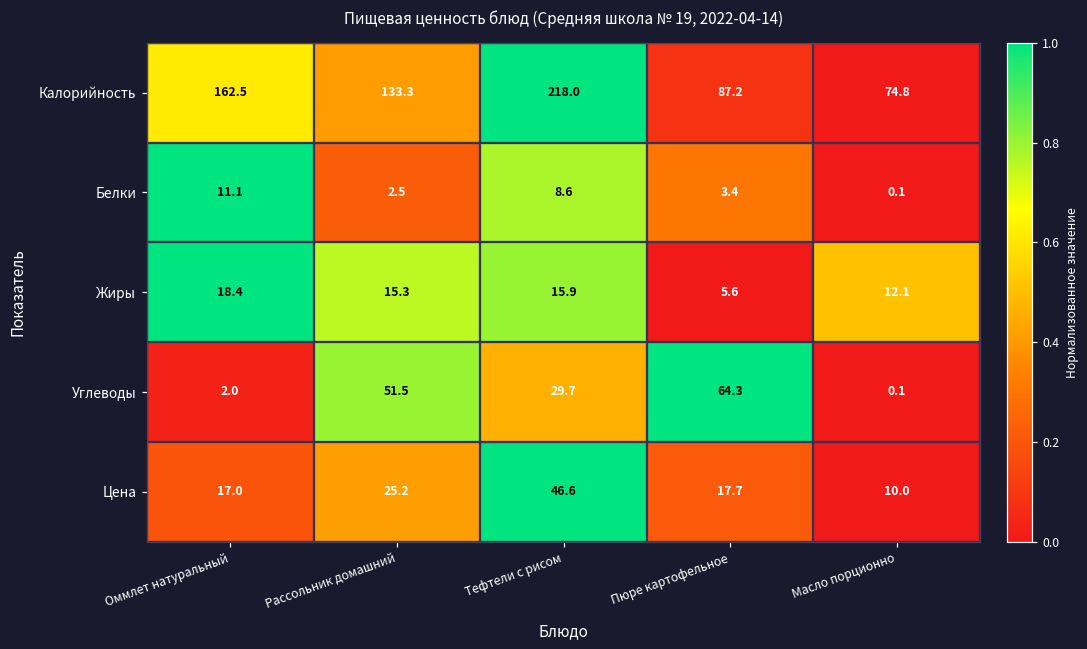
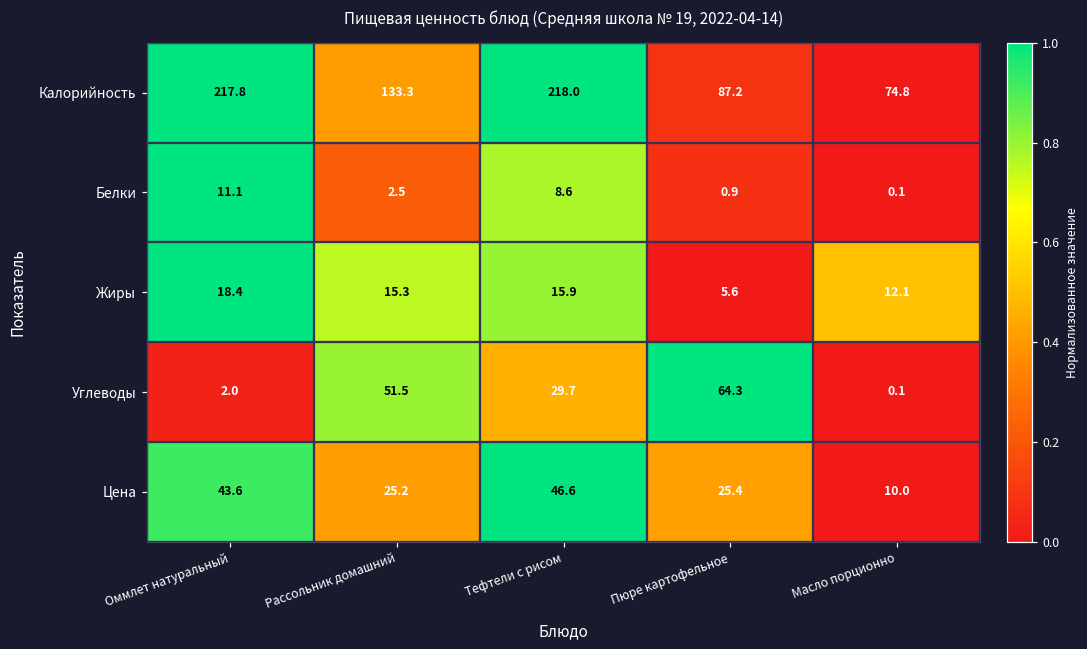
Калорийность, Оммлет натуральный: 162.5 -> 217.8
Белки, Пюре картофельное: 3.4 -> 0.9
Цена, Оммлет натуральный: 17.0 -> 43.6
Цена, Пюре картофельное: 17.7 -> 25.4
